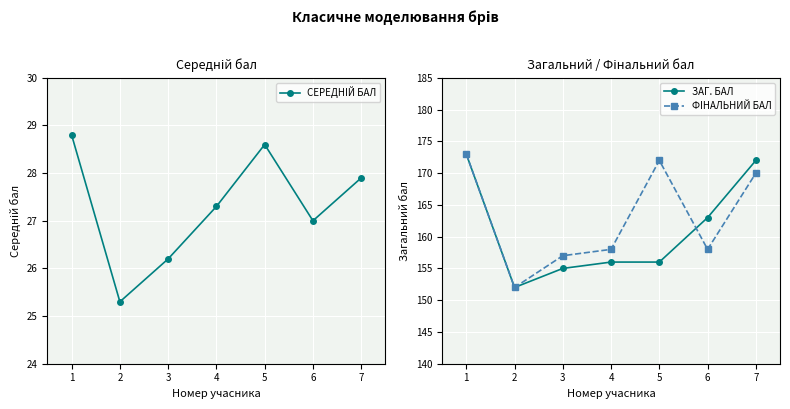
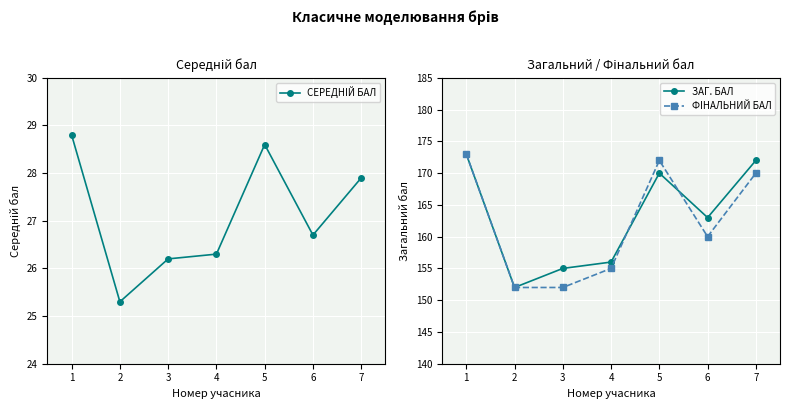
Середній бал, 4: 27.3 -> 26.3
Середній бал, 6: 27.0 -> 26.7
Загальний / Фінальний бал, ФІНАЛЬНИЙ БАЛ, 3: 157 -> 152
Загальний / Фінальний бал, ФІНАЛЬНИЙ БАЛ, 4: 158 -> 155
Загальний / Фінальний бал, ЗАГ. БАЛ, 5: 156 -> 170
Загальний / Фінальний бал, ФІНАЛЬНИЙ БАЛ, 6: 158 -> 160
